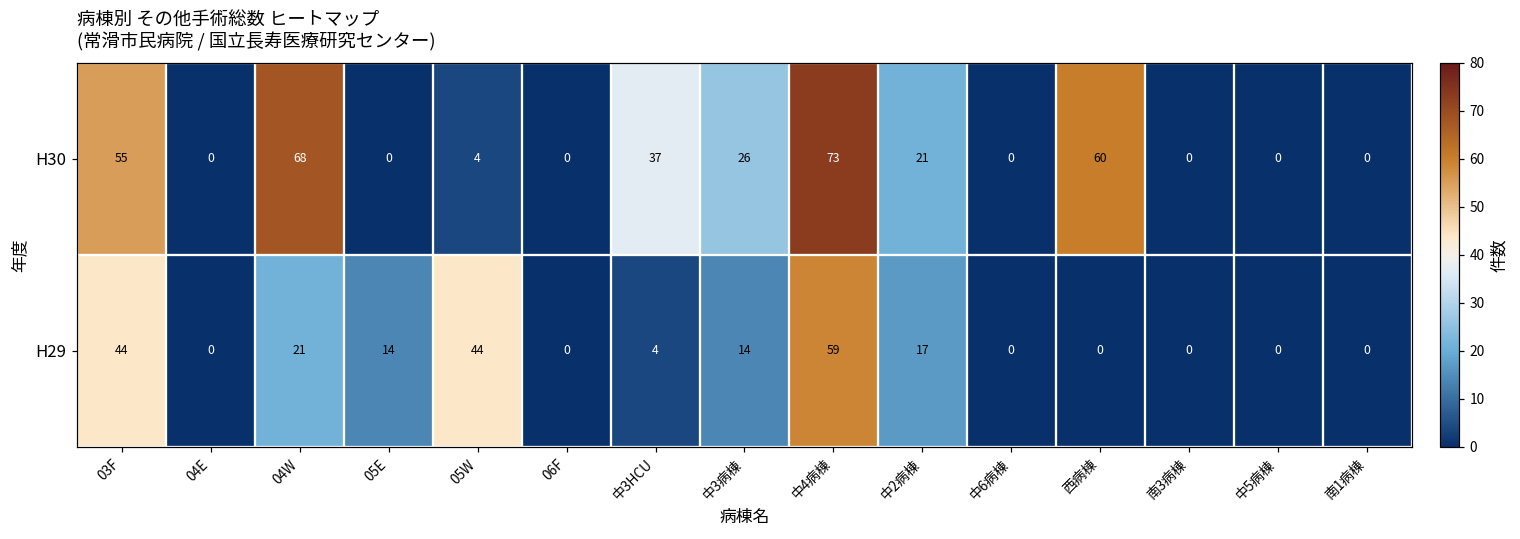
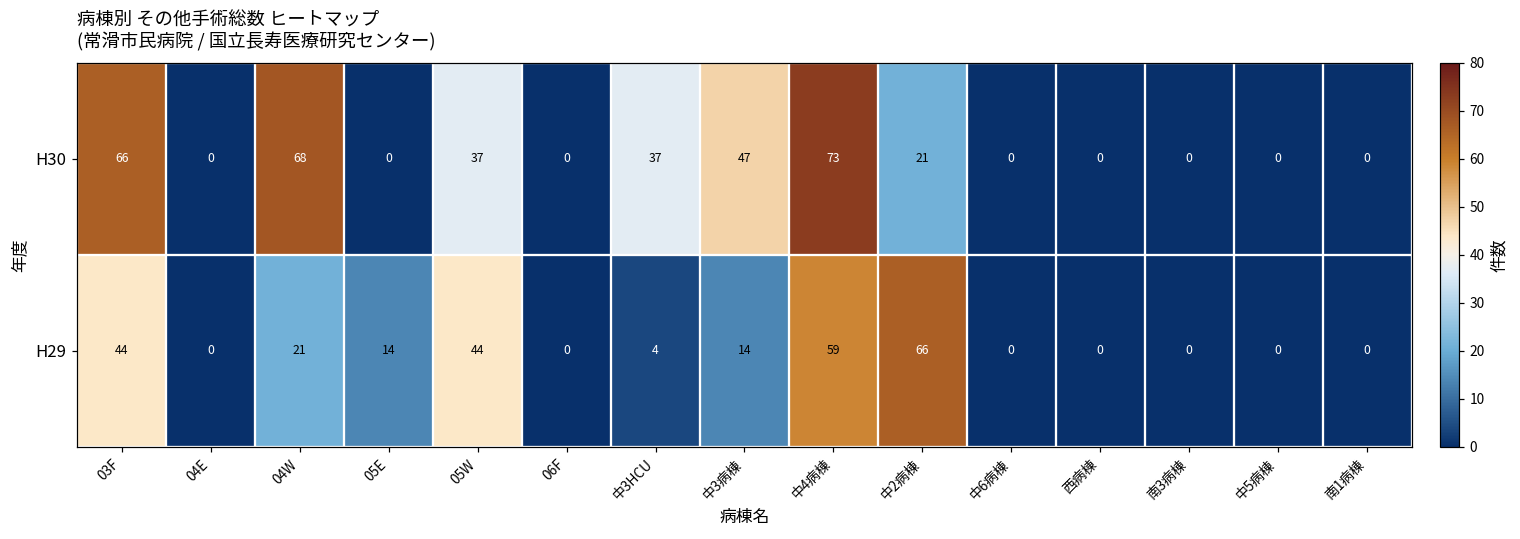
H30, 03F: 55 -> 66
H30, 05W: 4 -> 37
H30, 中3病棟: 26 -> 47
H30, 西病棟: 60 -> 0
H29, 中2病棟: 17 -> 66
